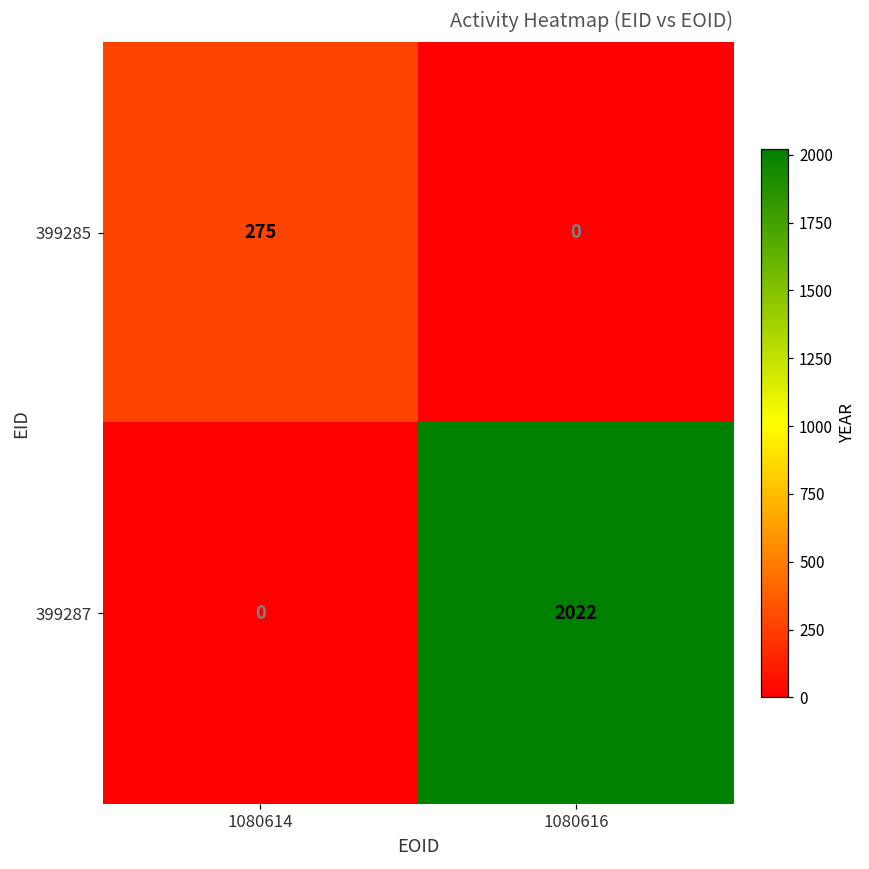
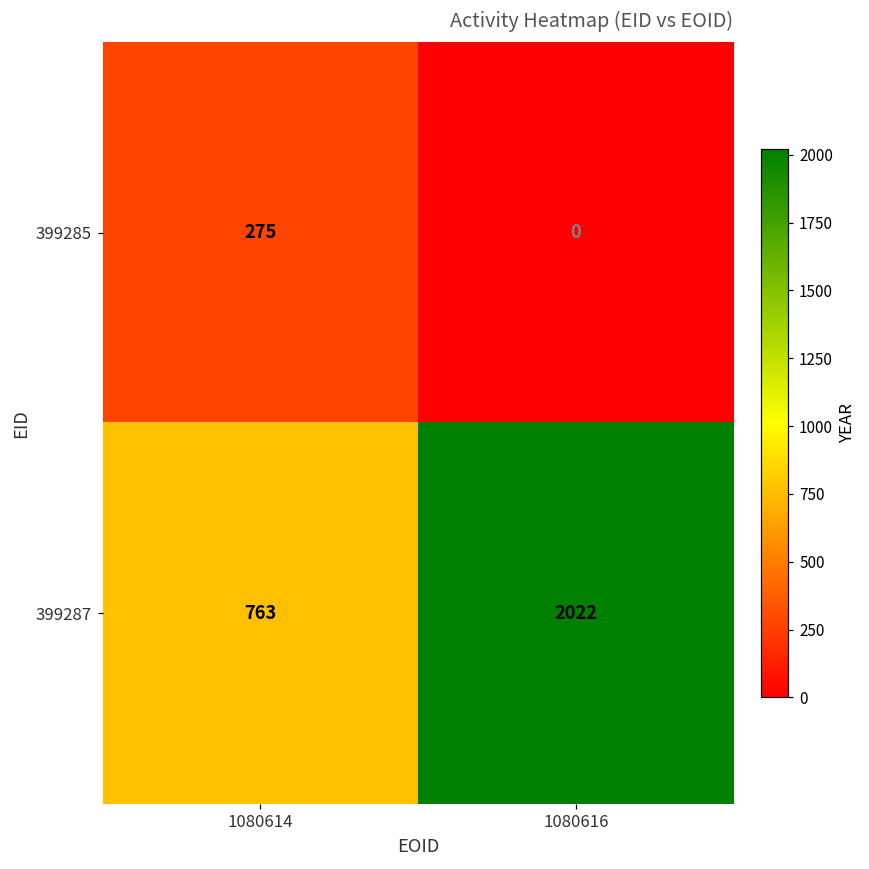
399287, 1080614: 0 -> 763
